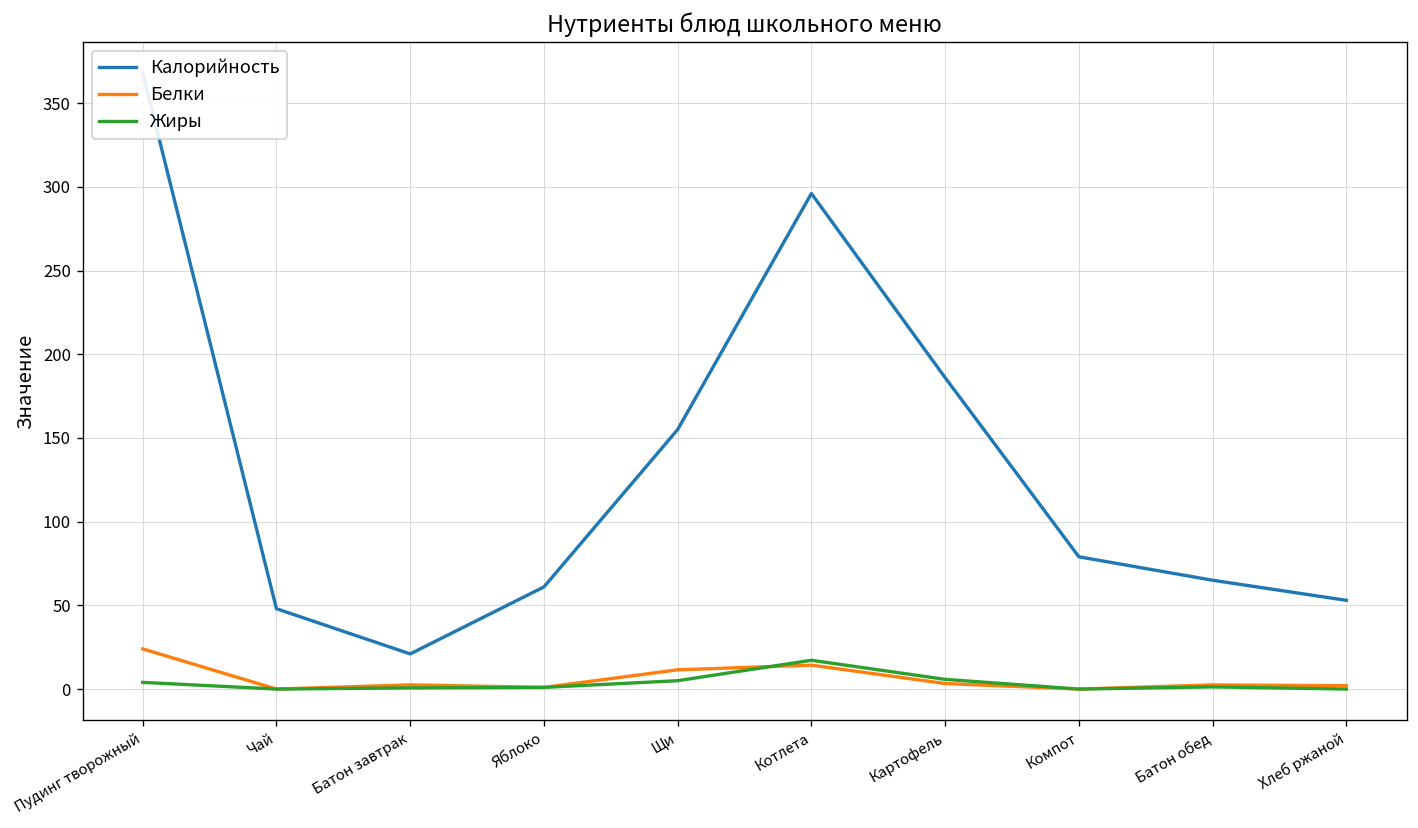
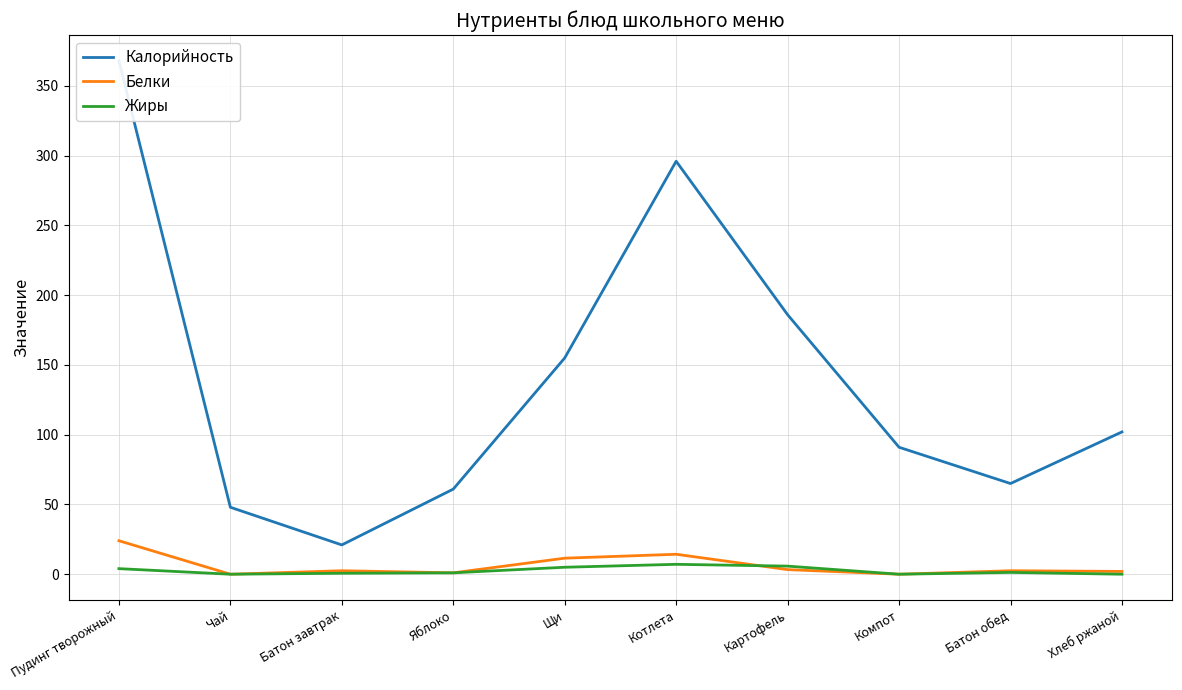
Жиры, Котлета: 17 -> 7
Калорийность, Компот: 79 -> 91
Калорийность, Хлеб ржаной: 53 -> 102
